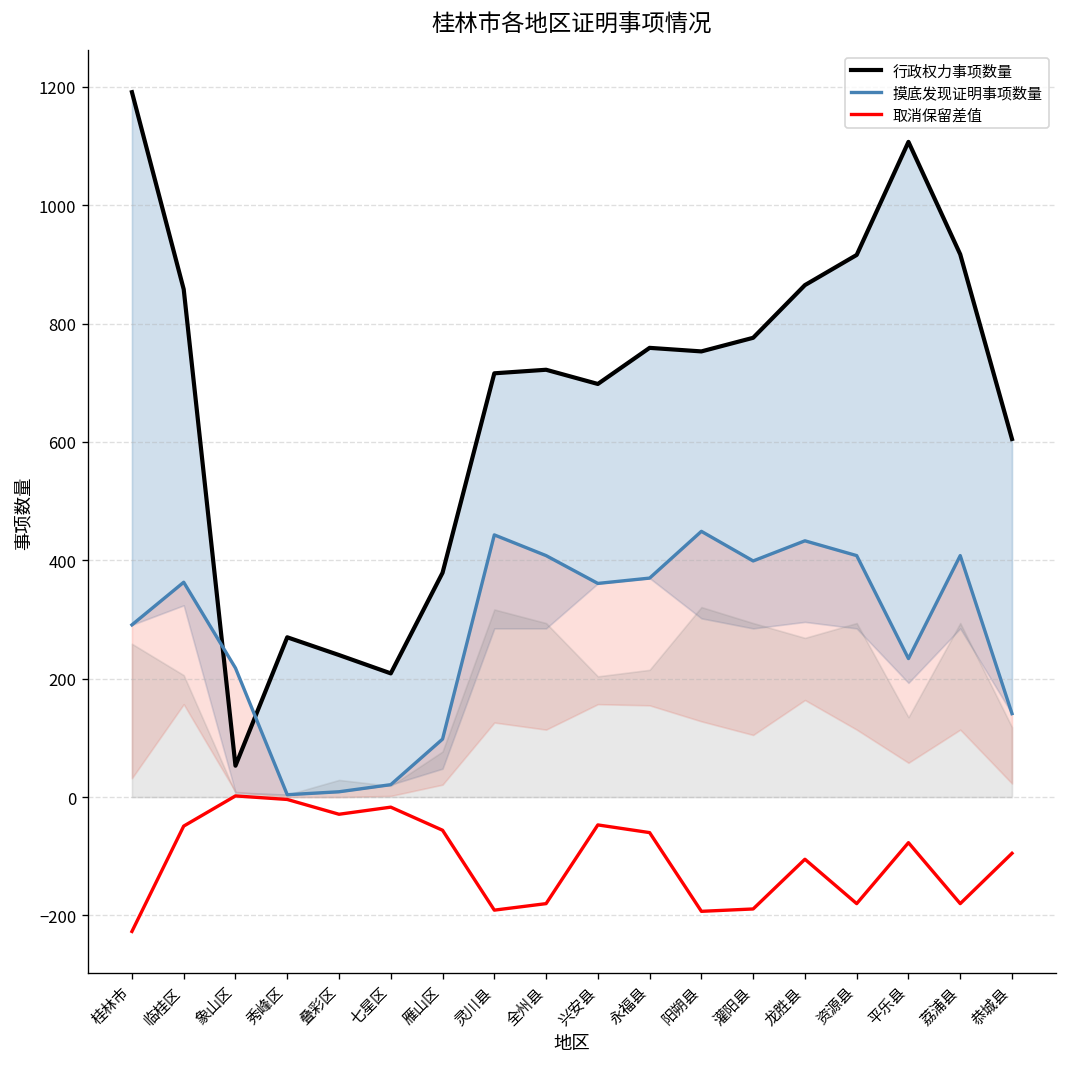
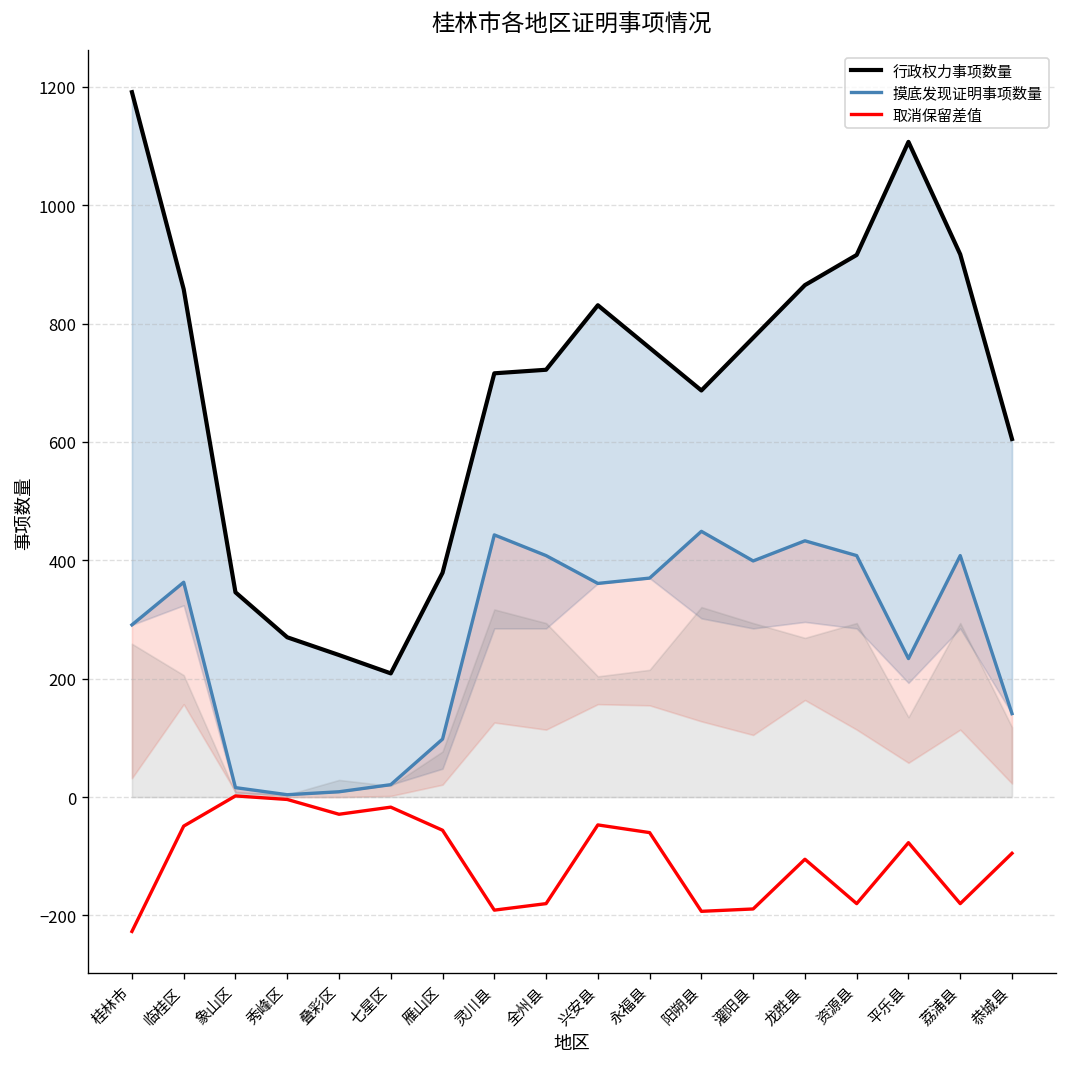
行政权力事项数量, 象山区: 50 -> 350
摸底发现证明事项数量, 象山区: 220 -> 20
行政权力事项数量, 兴安县: 700 -> 830
行政权力事项数量, 阳朔县: 750 -> 690
